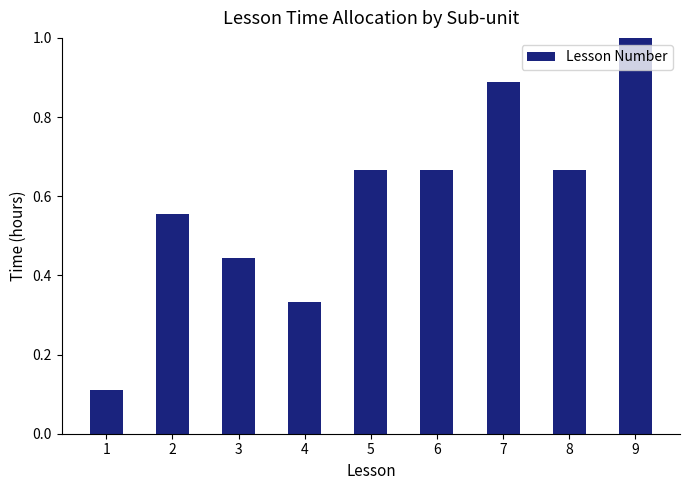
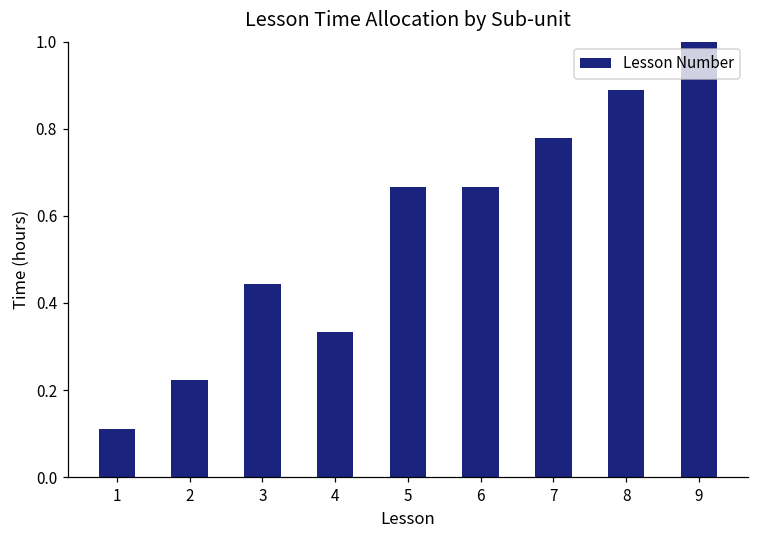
2: 0.56 -> 0.22
7: 0.89 -> 0.78
8: 0.67 -> 0.89
